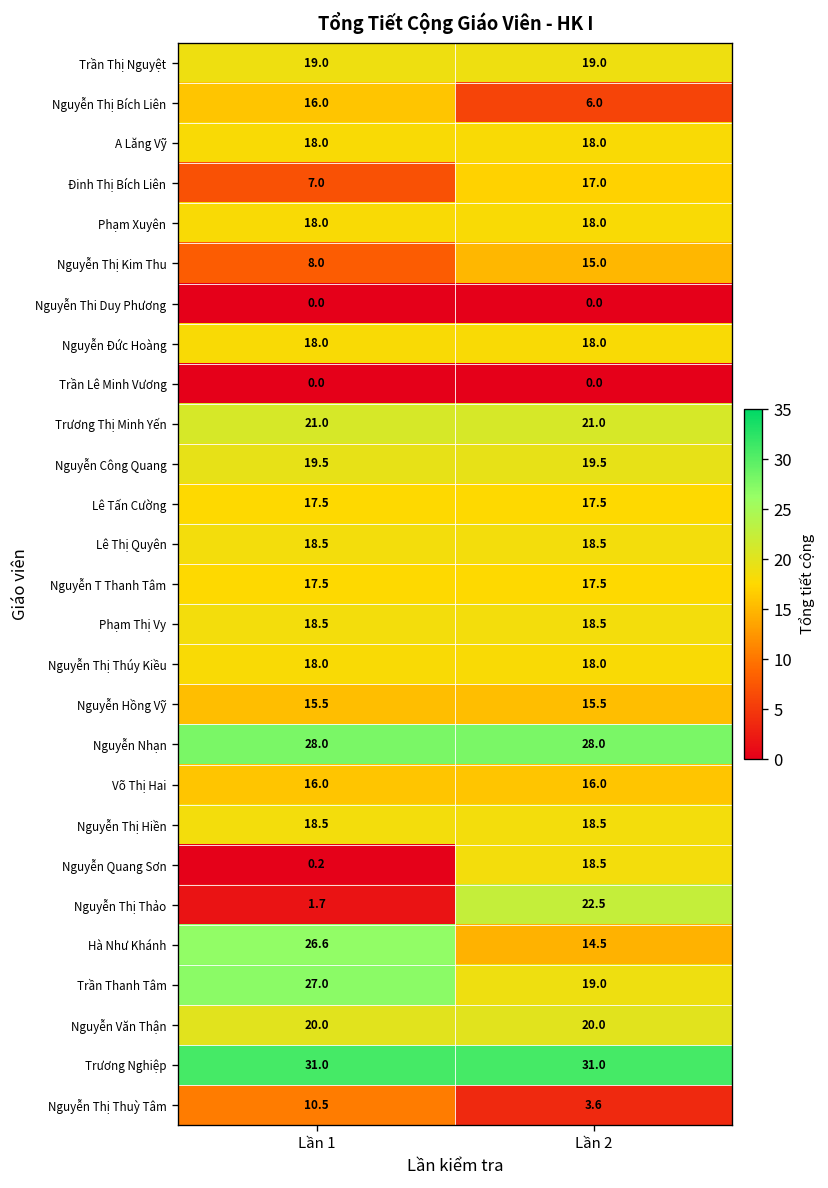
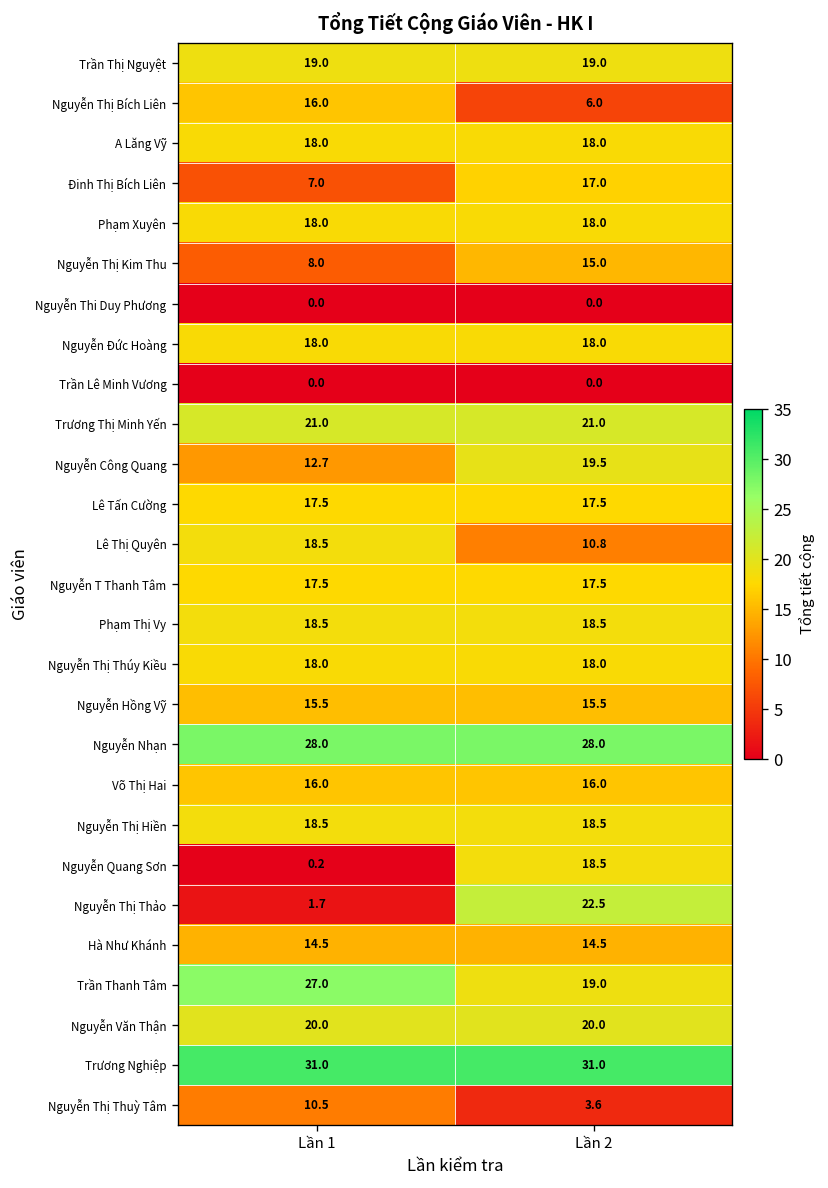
Nguyễn Công Quang, Lần 1: 19.5 -> 12.7
Lê Thị Quyên, Lần 2: 18.5 -> 10.8
Hà Như Khánh, Lần 1: 26.6 -> 14.5
